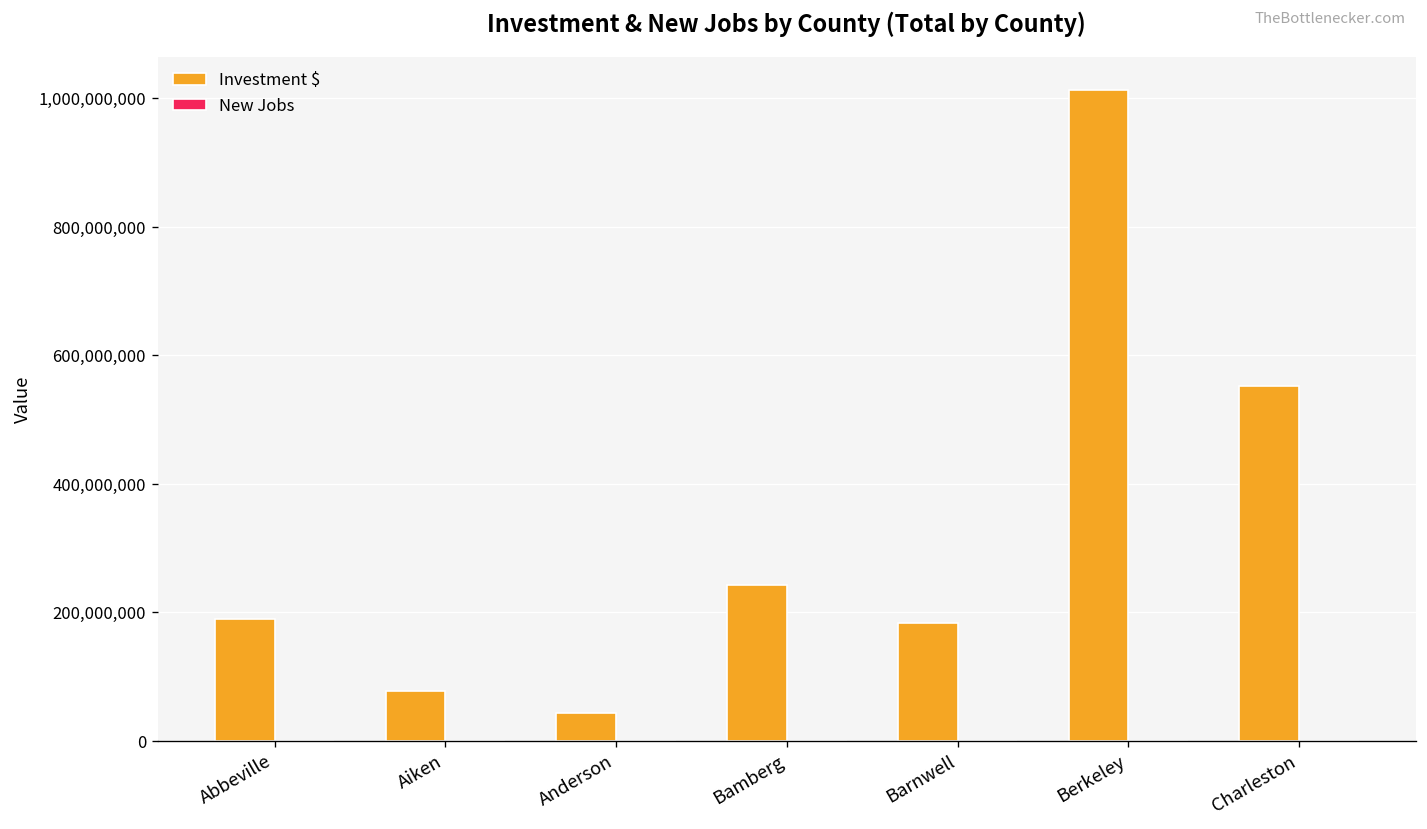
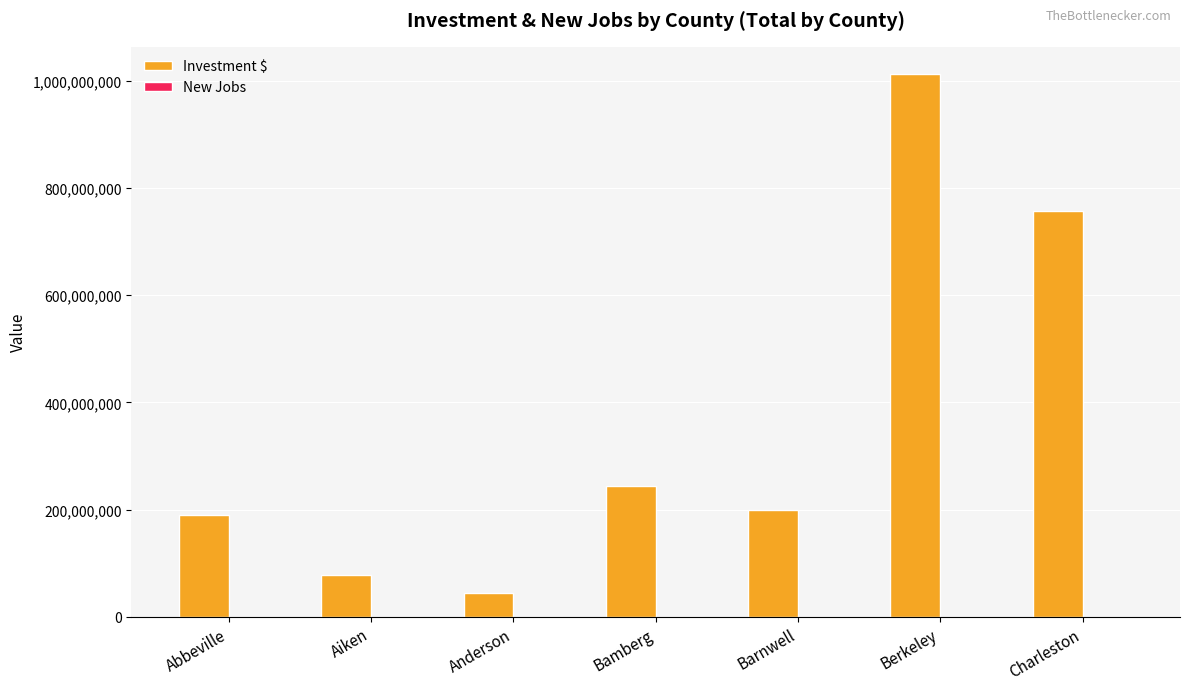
Investment $, Barnwell: 180,000,000 -> 200,000,000
Investment $, Charleston: 550,000,000 -> 760,000,000
